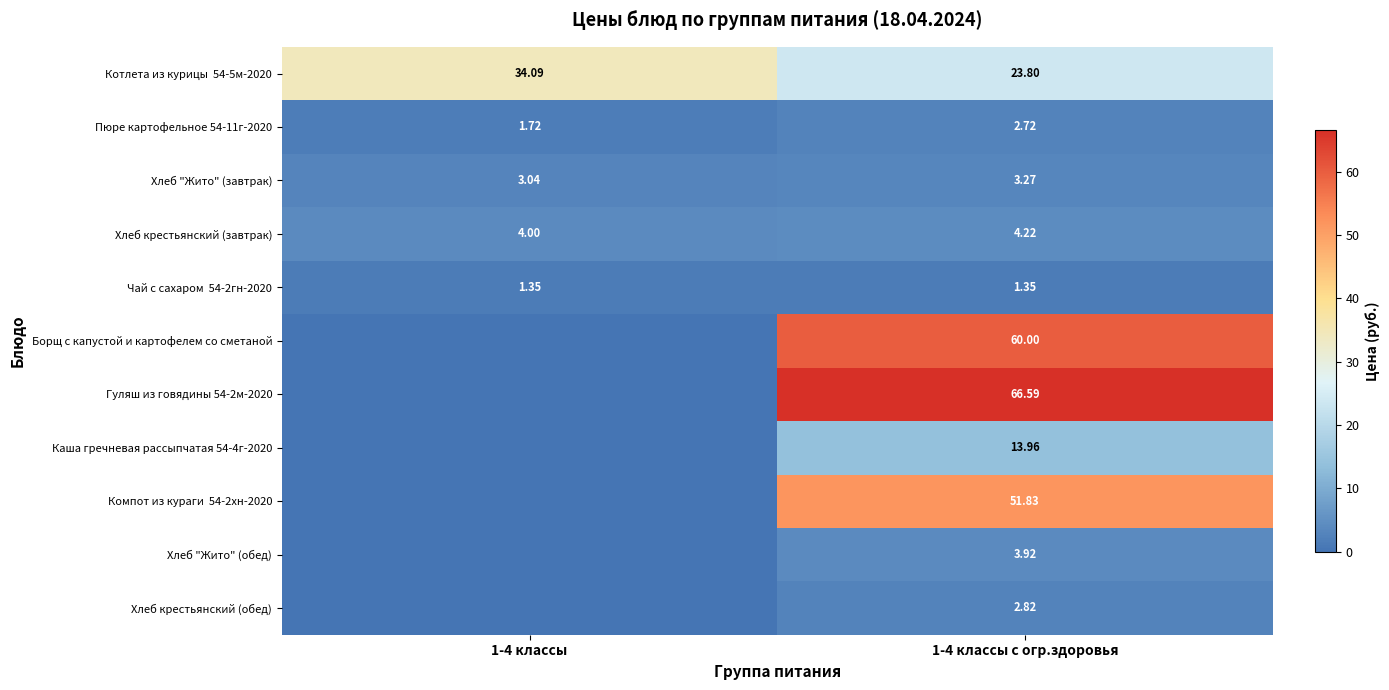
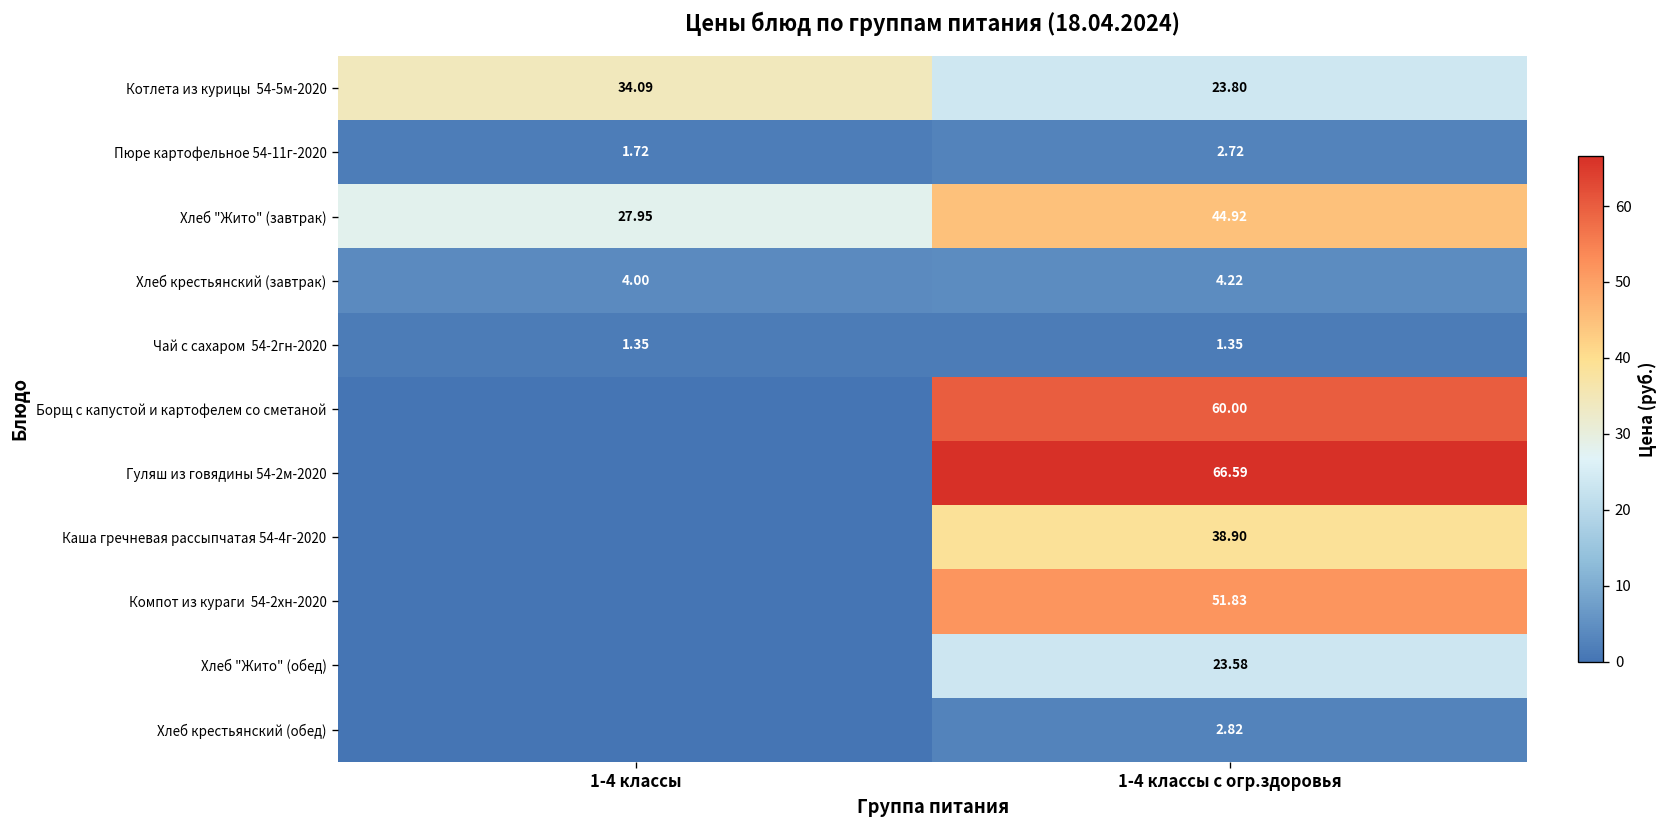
Хлеб "Жито" (завтрак), 1-4 классы: 3.04 -> 27.95
Хлеб "Жито" (завтрак), 1-4 классы с огр.здоровья: 3.27 -> 44.92
Каша гречневая рассыпчатая 54-4г-2020, 1-4 классы с огр.здоровья: 13.96 -> 38.90
Хлеб "Жито" (обед), 1-4 классы с огр.здоровья: 3.92 -> 23.58
